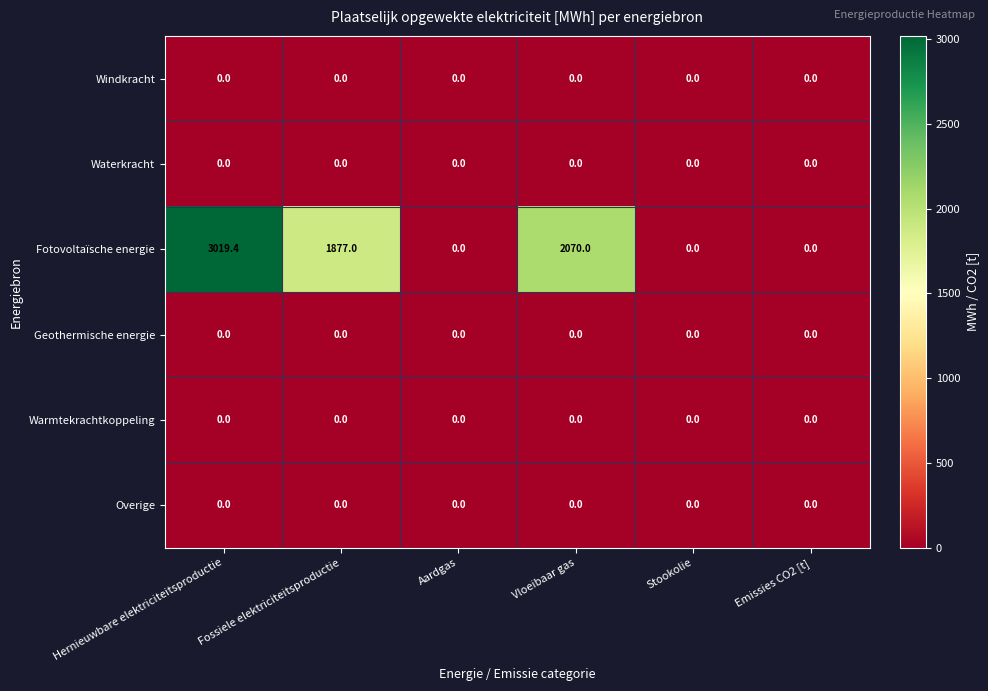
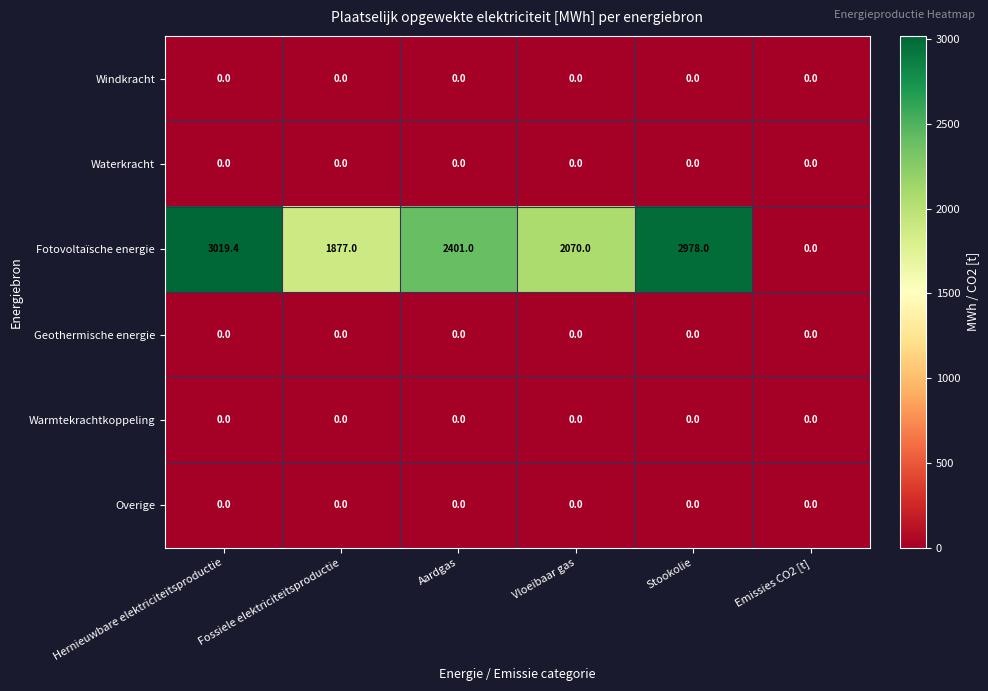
Fotovoltaïsche energie, Aardgas: 0.0 -> 2401.0
Fotovoltaïsche energie, Stookolie: 0.0 -> 2978.0
